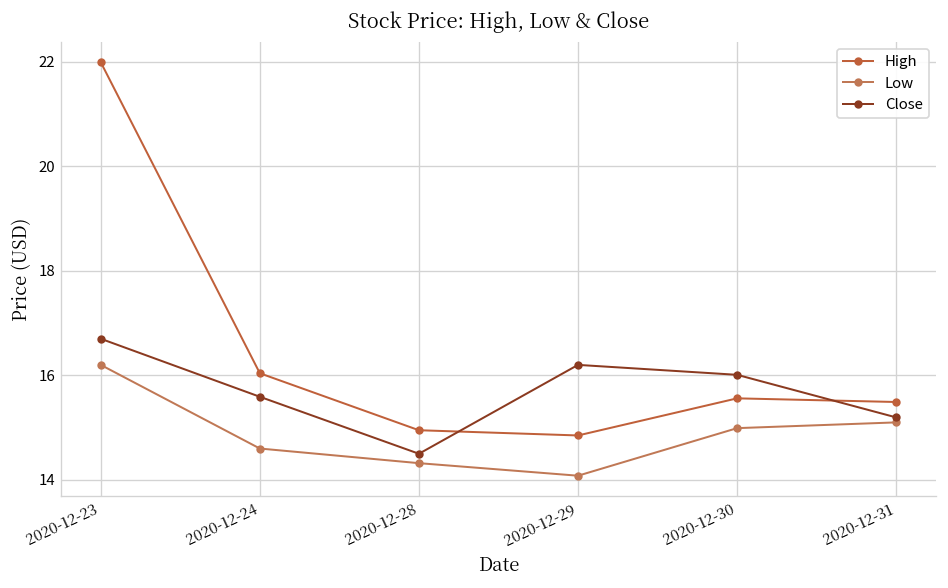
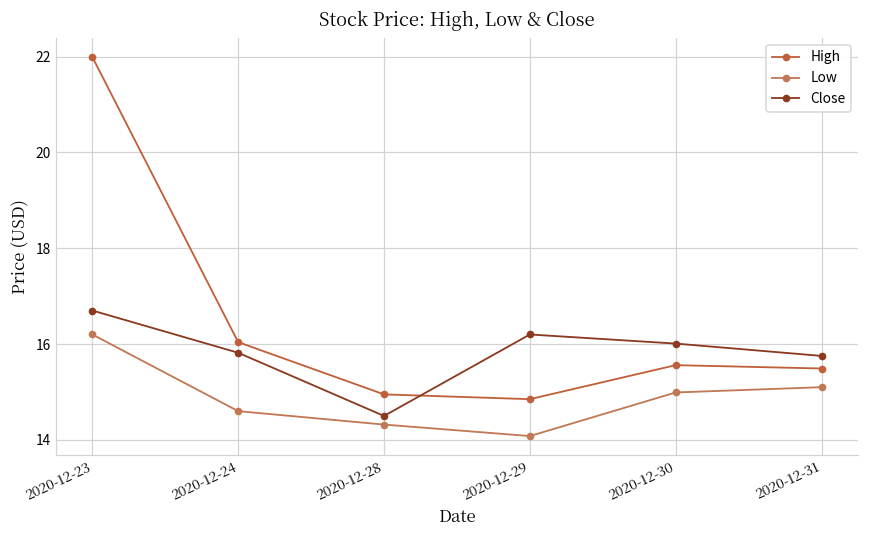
Close, 2020-12-24: 15.6 -> 15.8
Close, 2020-12-31: 15.2 -> 15.8
